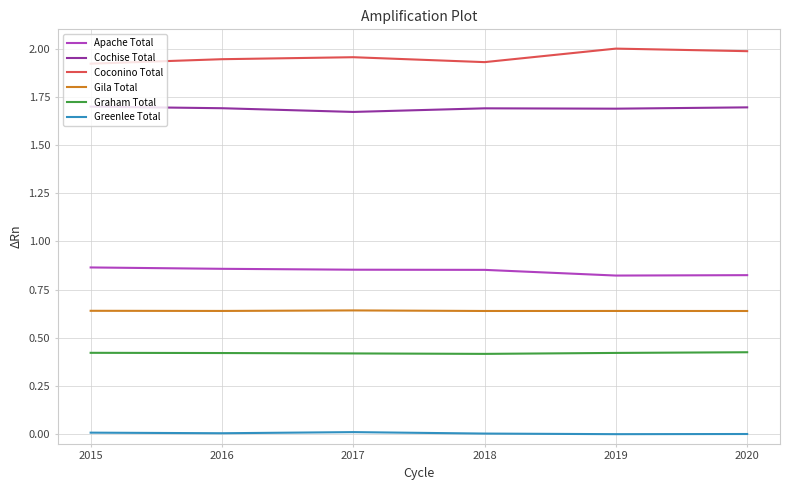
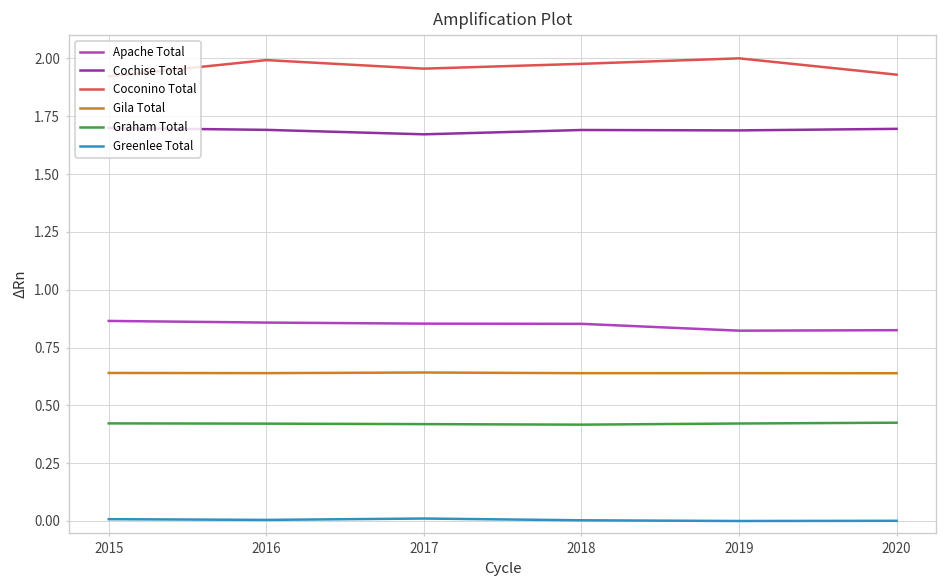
Coconino Total, 2016: 1.95 -> 1.99
Coconino Total, 2018: 1.93 -> 1.98
Coconino Total, 2020: 1.99 -> 1.93
